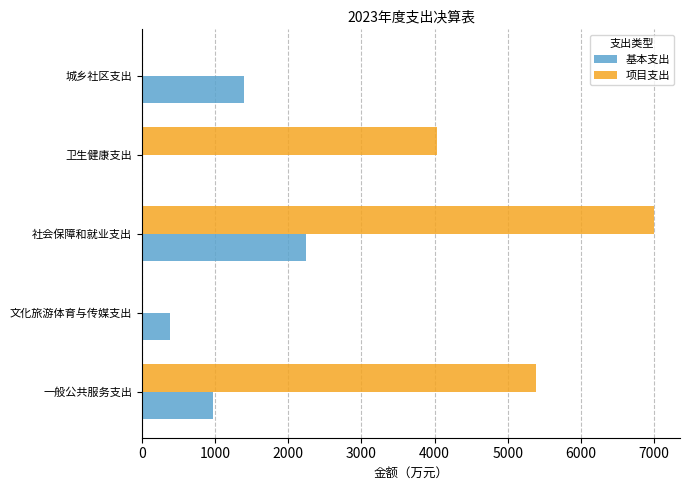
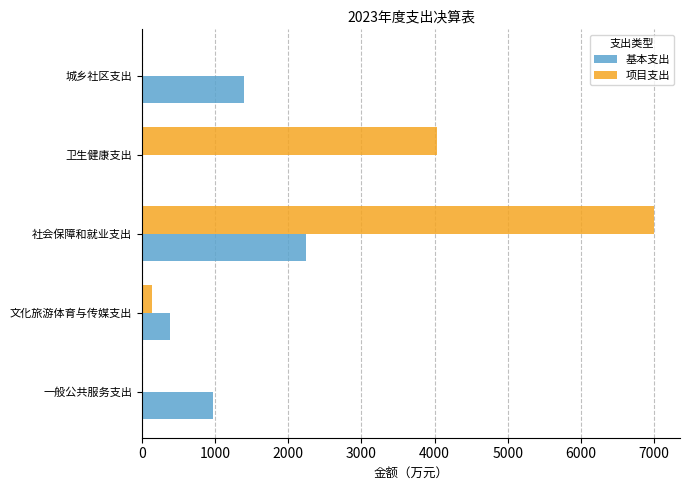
项目支出, 文化旅游体育与传媒支出: 0 -> 100
项目支出, 一般公共服务支出: 5400 -> 0
